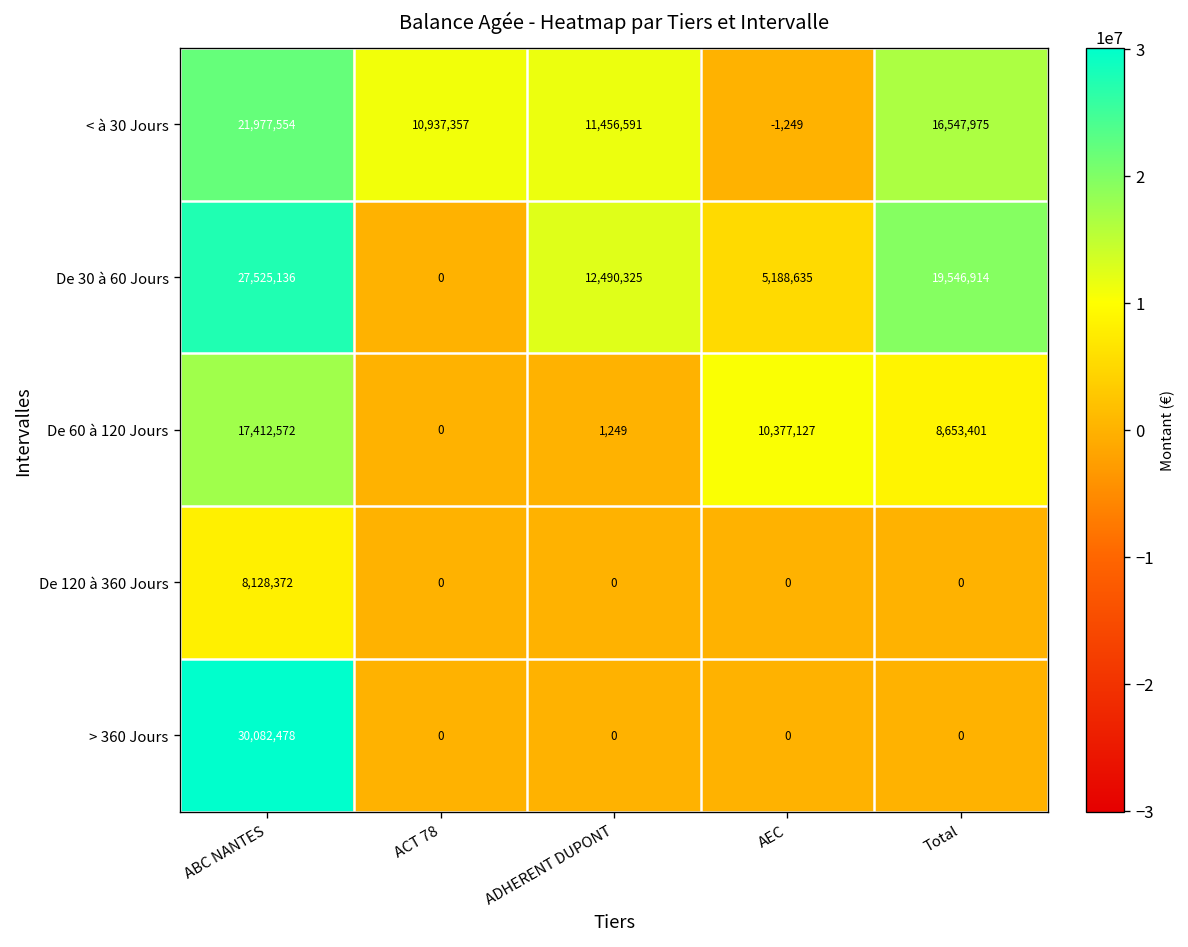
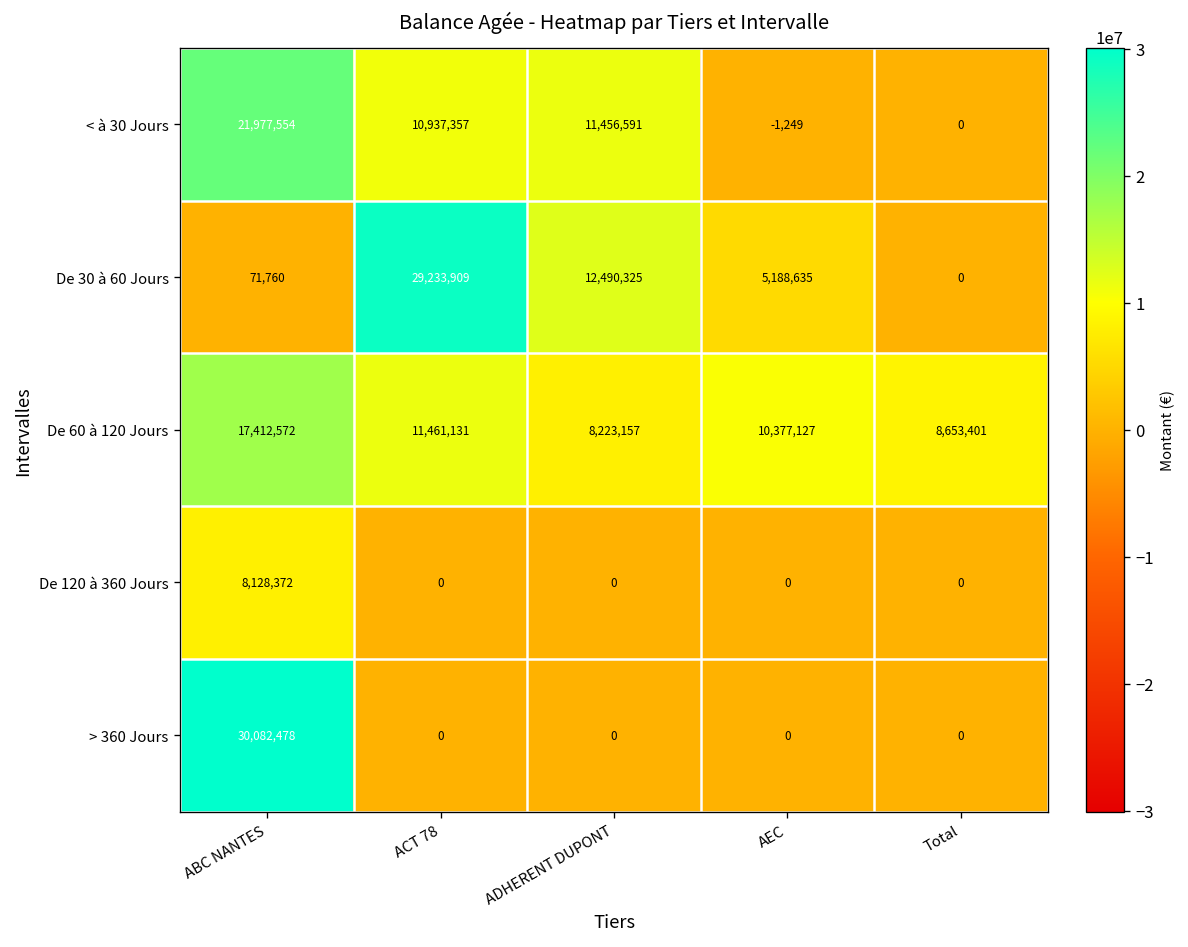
< à 30 Jours, Total: 16,547,975 -> 0
De 30 à 60 Jours, ABC NANTES: 27,525,136 -> 71,760
De 30 à 60 Jours, ACT 78: 0 -> 29,233,909
De 30 à 60 Jours, Total: 19,546,914 -> 0
De 60 à 120 Jours, ACT 78: 0 -> 11,461,131
De 60 à 120 Jours, ADHERENT DUPONT: 1,249 -> 8,223,157
